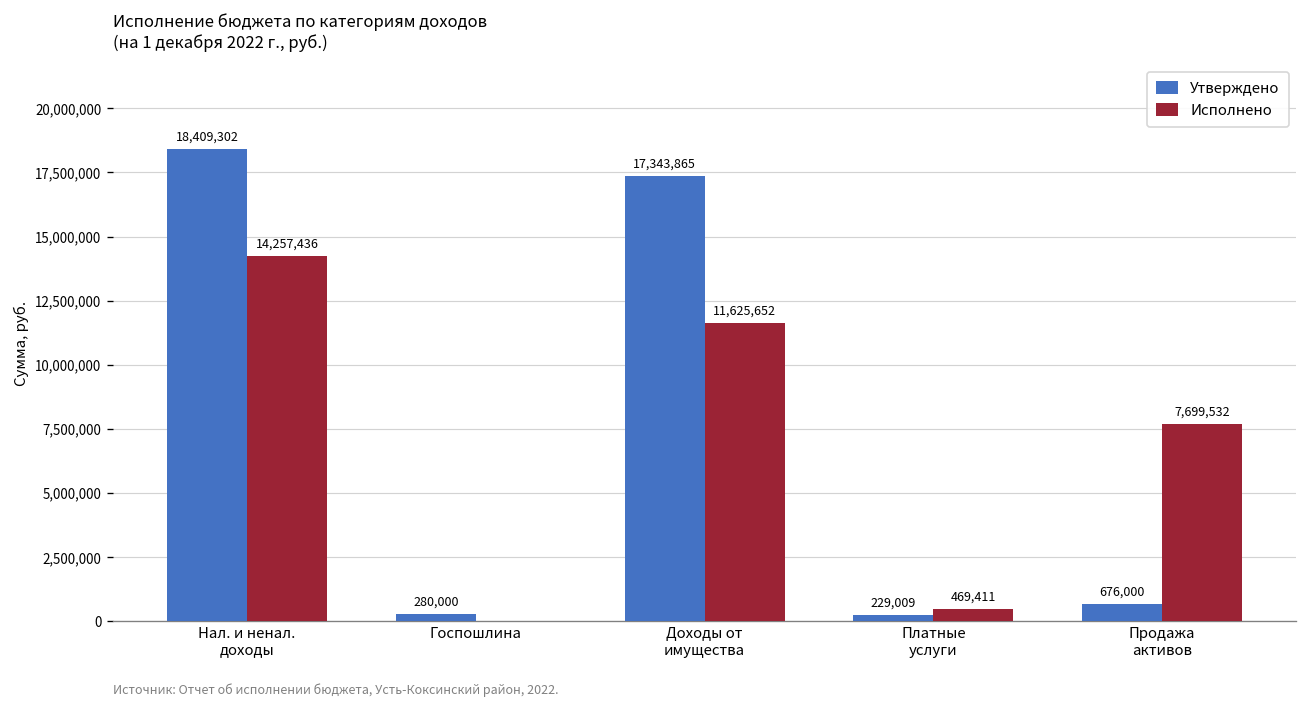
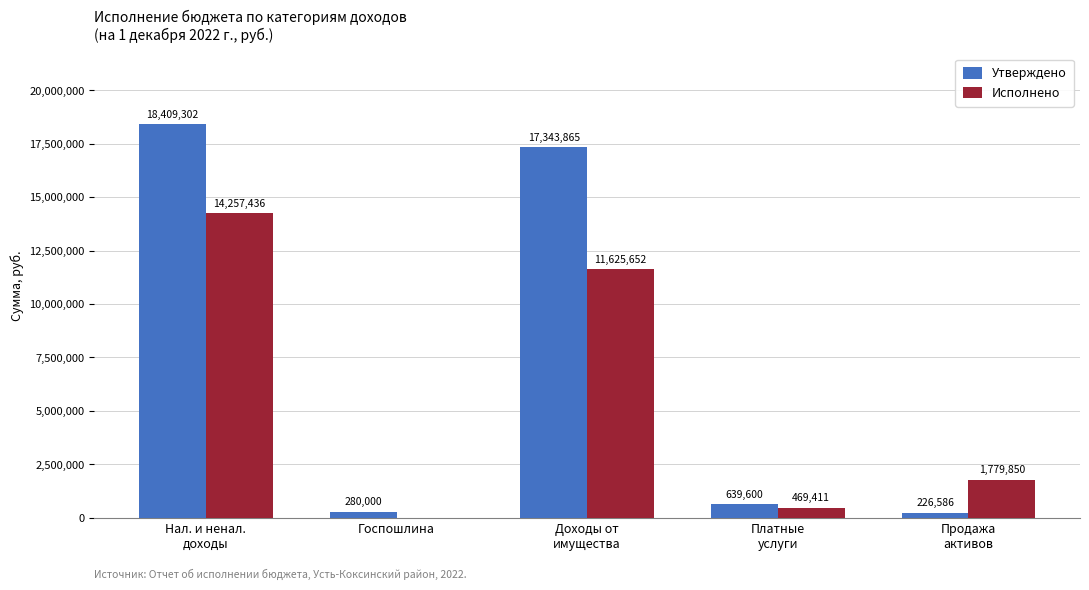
Утверждено, Платные услуги: 229,009 -> 639,600
Утверждено, Продажа активов: 676,000 -> 226,586
Исполнено, Продажа активов: 7,699,532 -> 1,779,850
